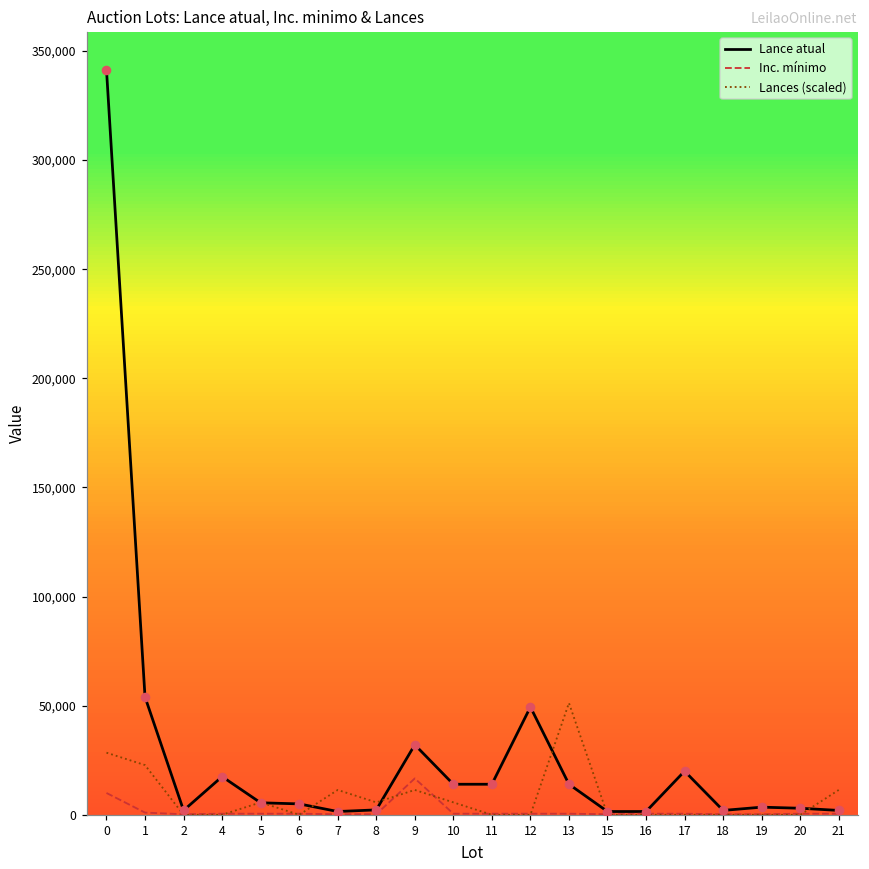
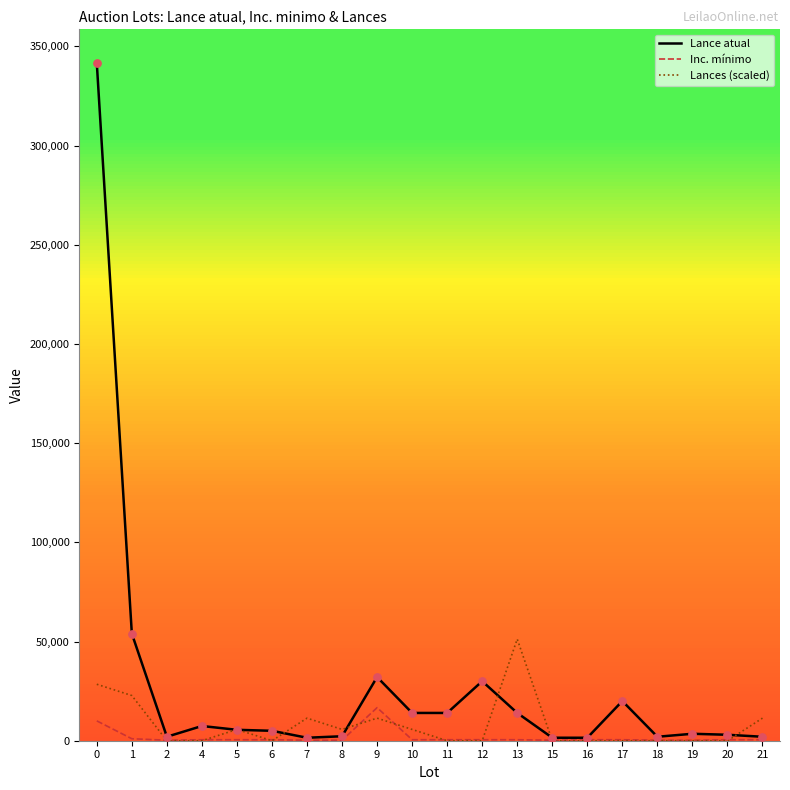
Lance atual, 4: 18,000 -> 7,000
Lance atual, 12: 49,000 -> 30,000
